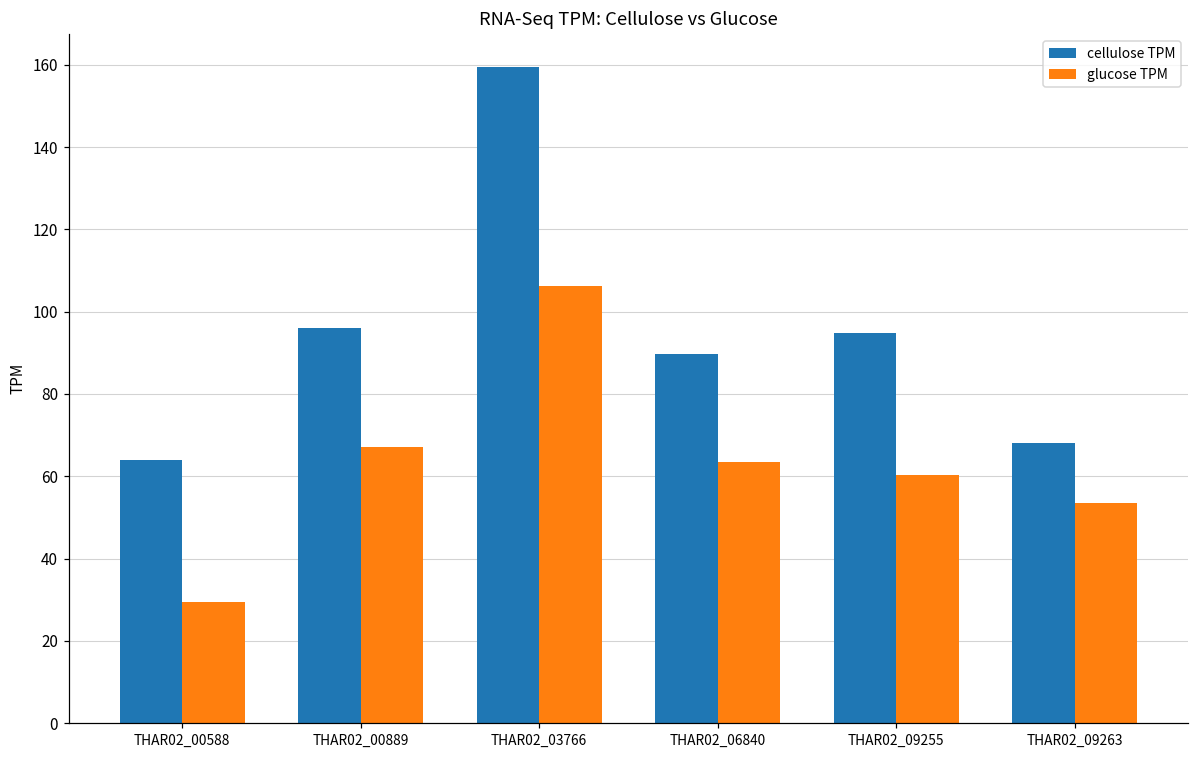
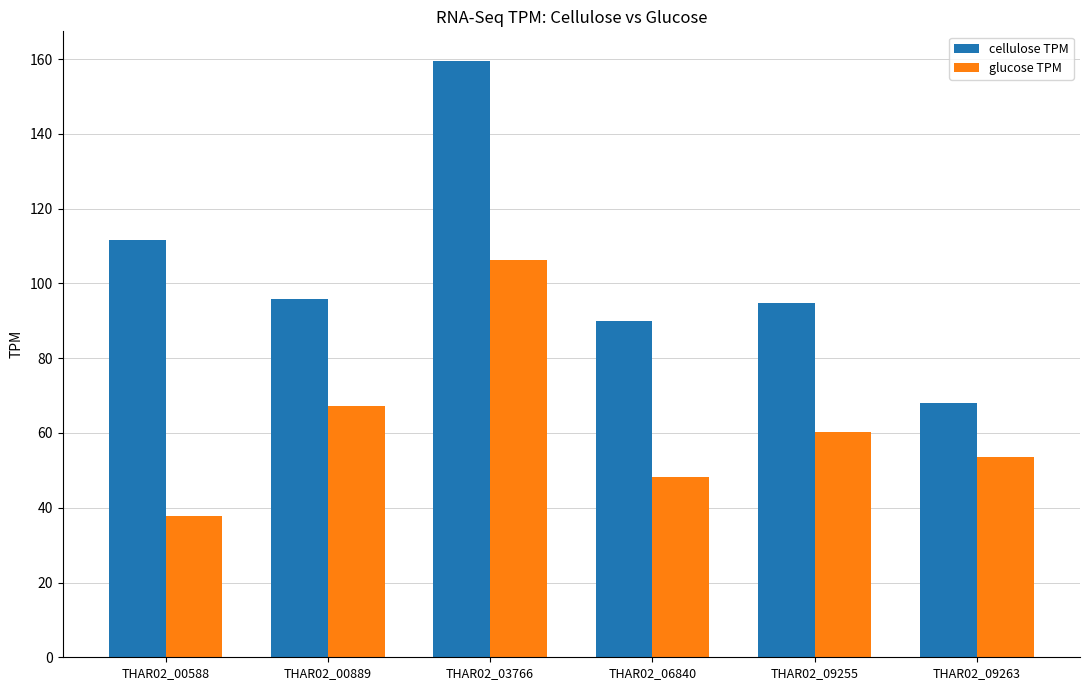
cellulose TPM, THAR02_00588: 64 -> 112
glucose TPM, THAR02_00588: 29 -> 38
glucose TPM, THAR02_06840: 64 -> 48
